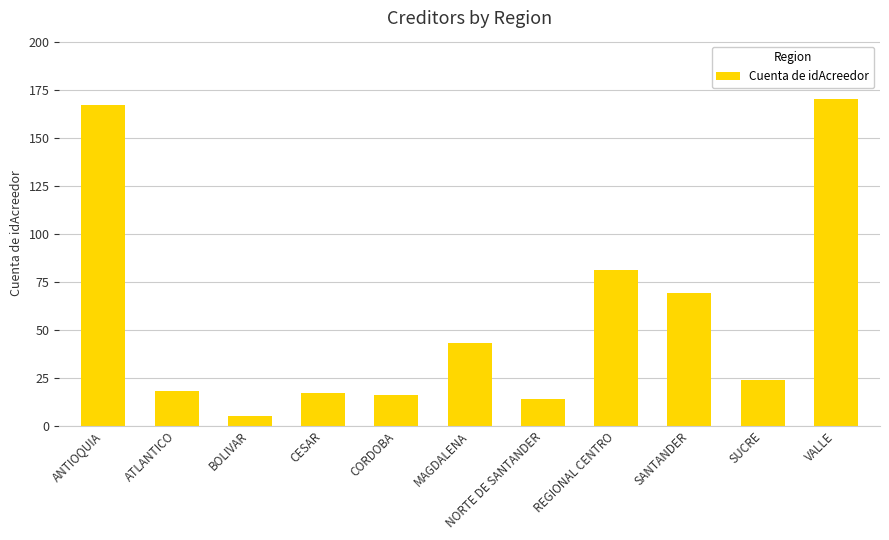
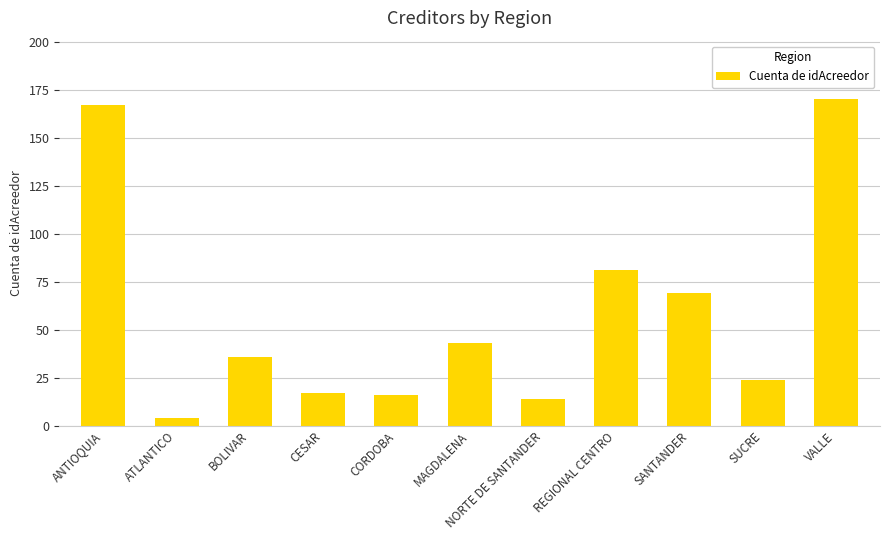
ATLANTICO: 18 -> 4
BOLIVAR: 5 -> 36
